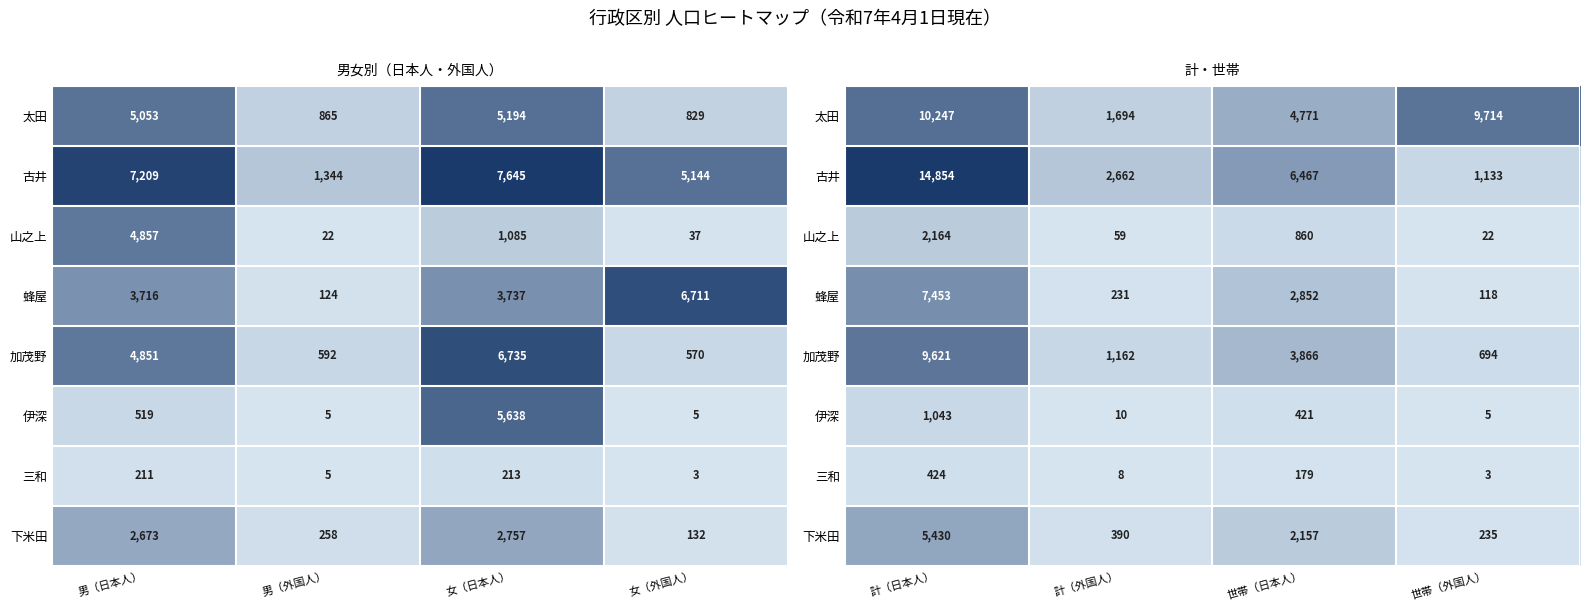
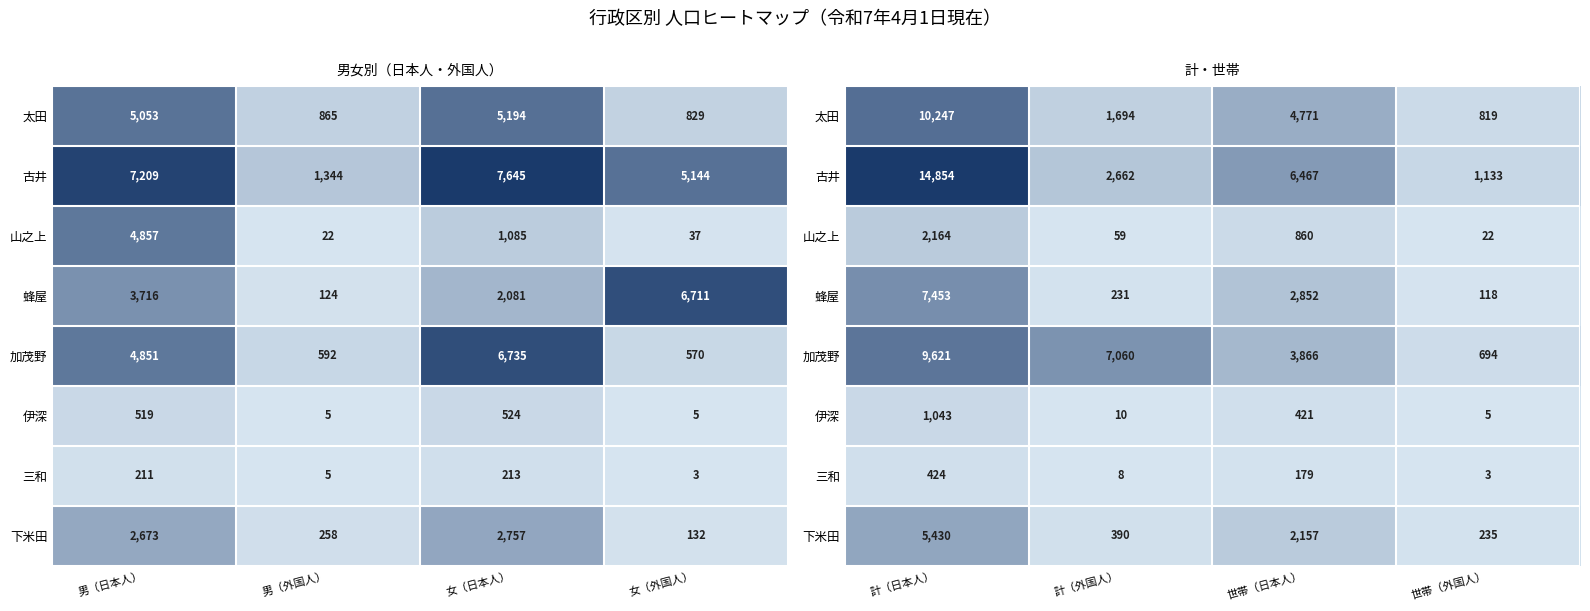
男女別（日本人・外国人）, 蜂屋, 女（日本人）: 3,737 -> 2,081
男女別（日本人・外国人）, 伊深, 女（日本人）: 5,638 -> 524
計・世帯, 太田, 世帯（外国人）: 9,714 -> 819
計・世帯, 加茂野, 計（外国人）: 1,162 -> 7,060
